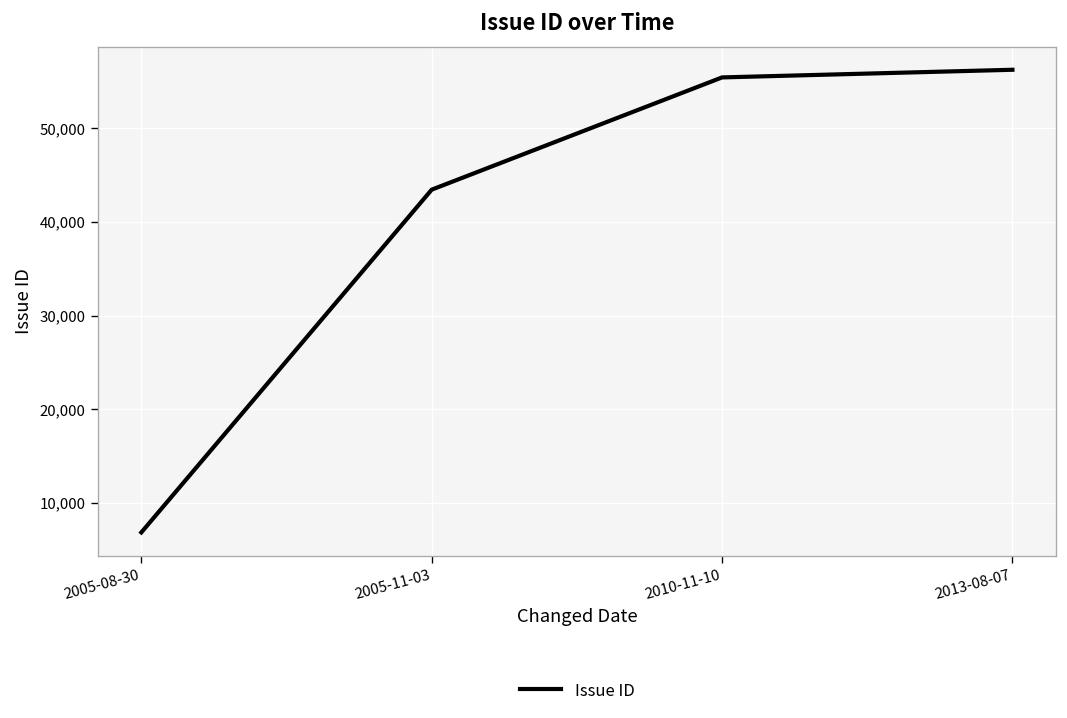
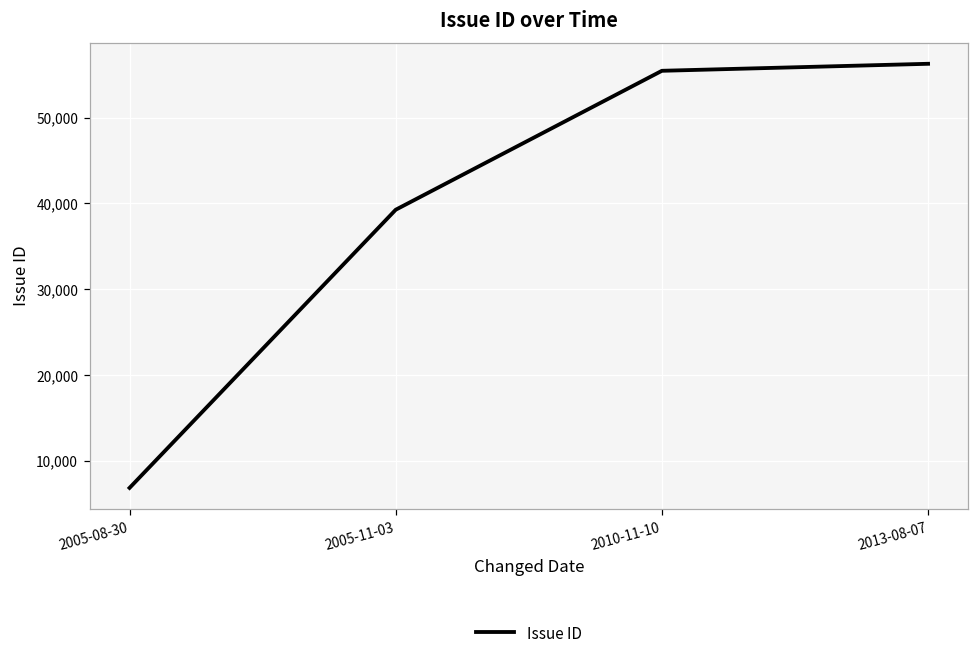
2005-11-03: 43,000 -> 39,000
